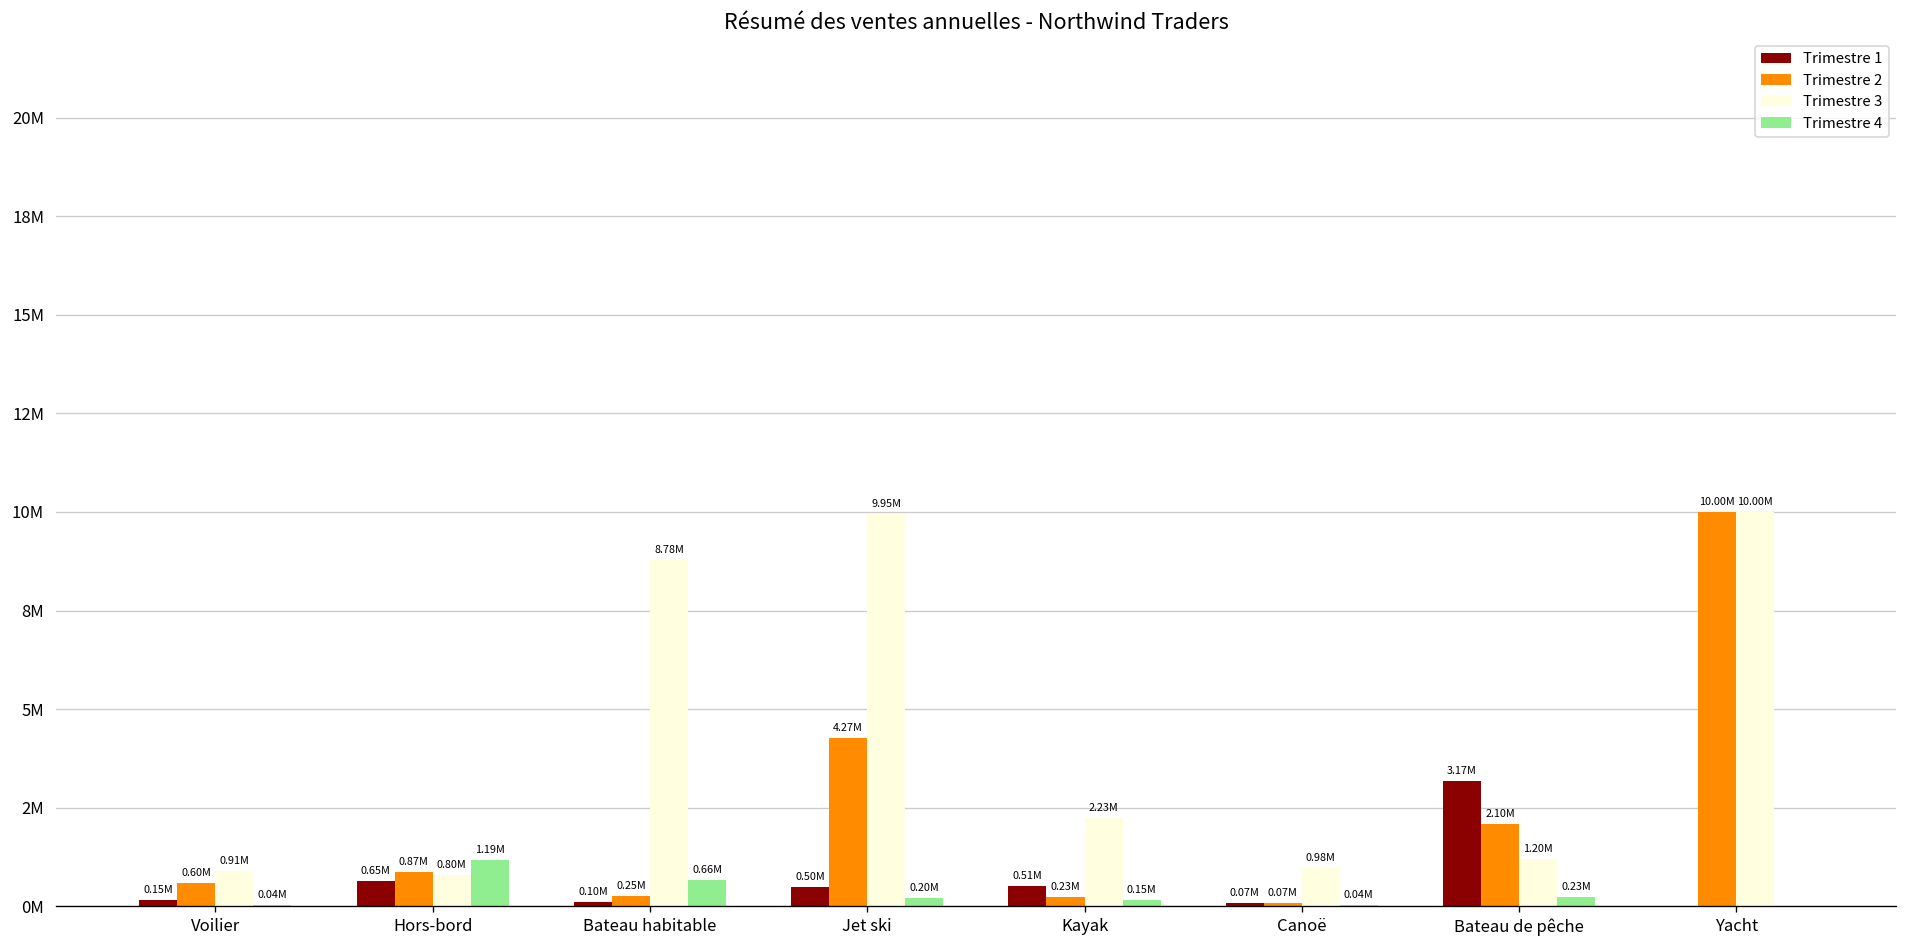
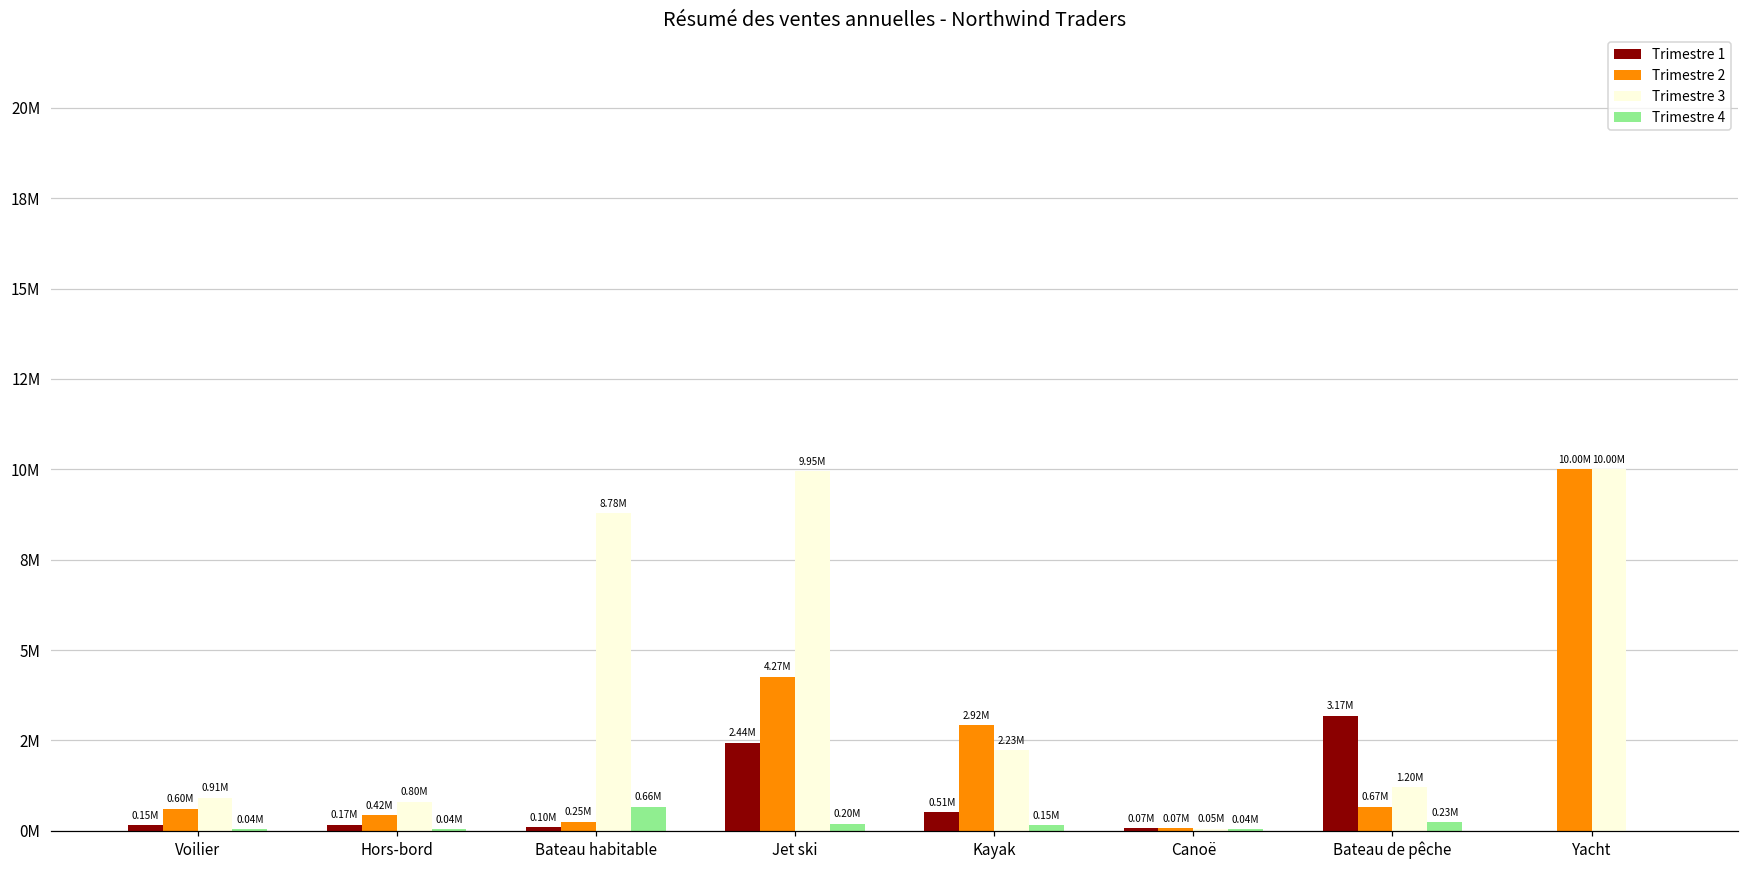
Trimestre 1, Hors-bord: 0.65M -> 0.17M
Trimestre 2, Hors-bord: 0.87M -> 0.42M
Trimestre 4, Hors-bord: 1.19M -> 0.04M
Trimestre 1, Jet ski: 0.50M -> 2.44M
Trimestre 2, Kayak: 0.23M -> 2.92M
Trimestre 3, Canoë: 0.98M -> 0.05M
Trimestre 2, Bateau de pêche: 2.10M -> 0.67M
